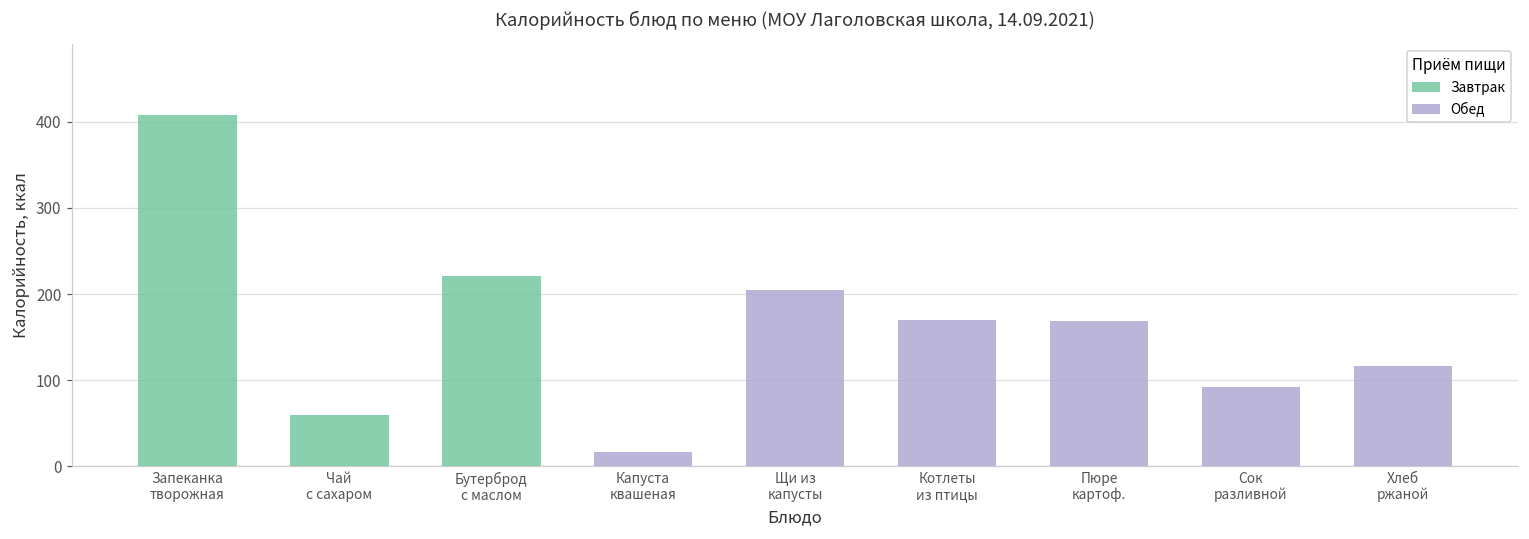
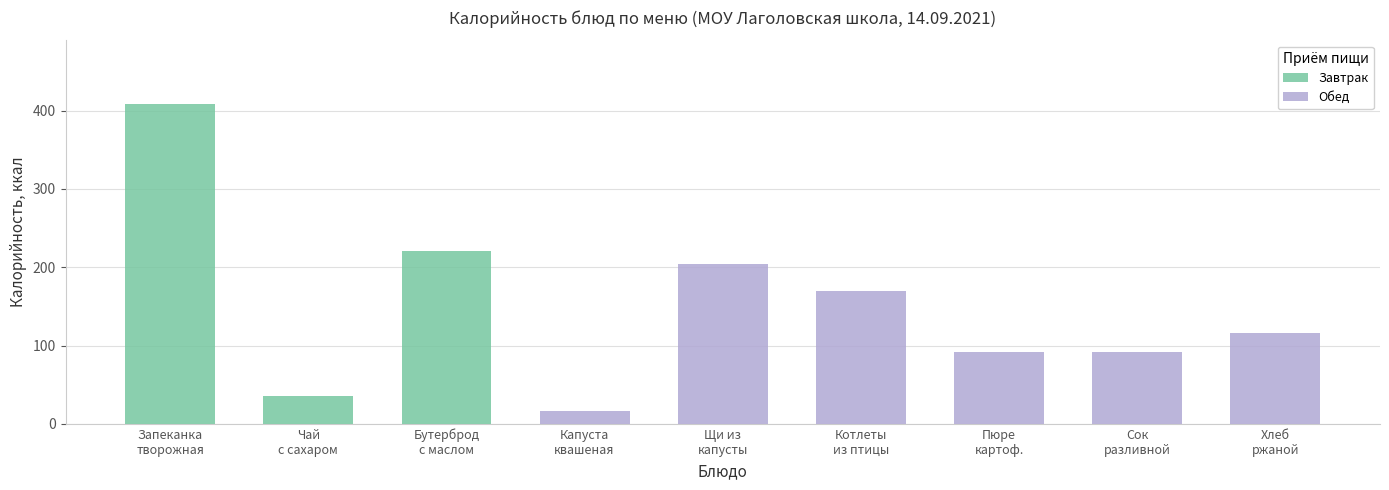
Завтрак, Чай с сахаром: 60 -> 40
Обед, Пюре картоф.: 170 -> 90
